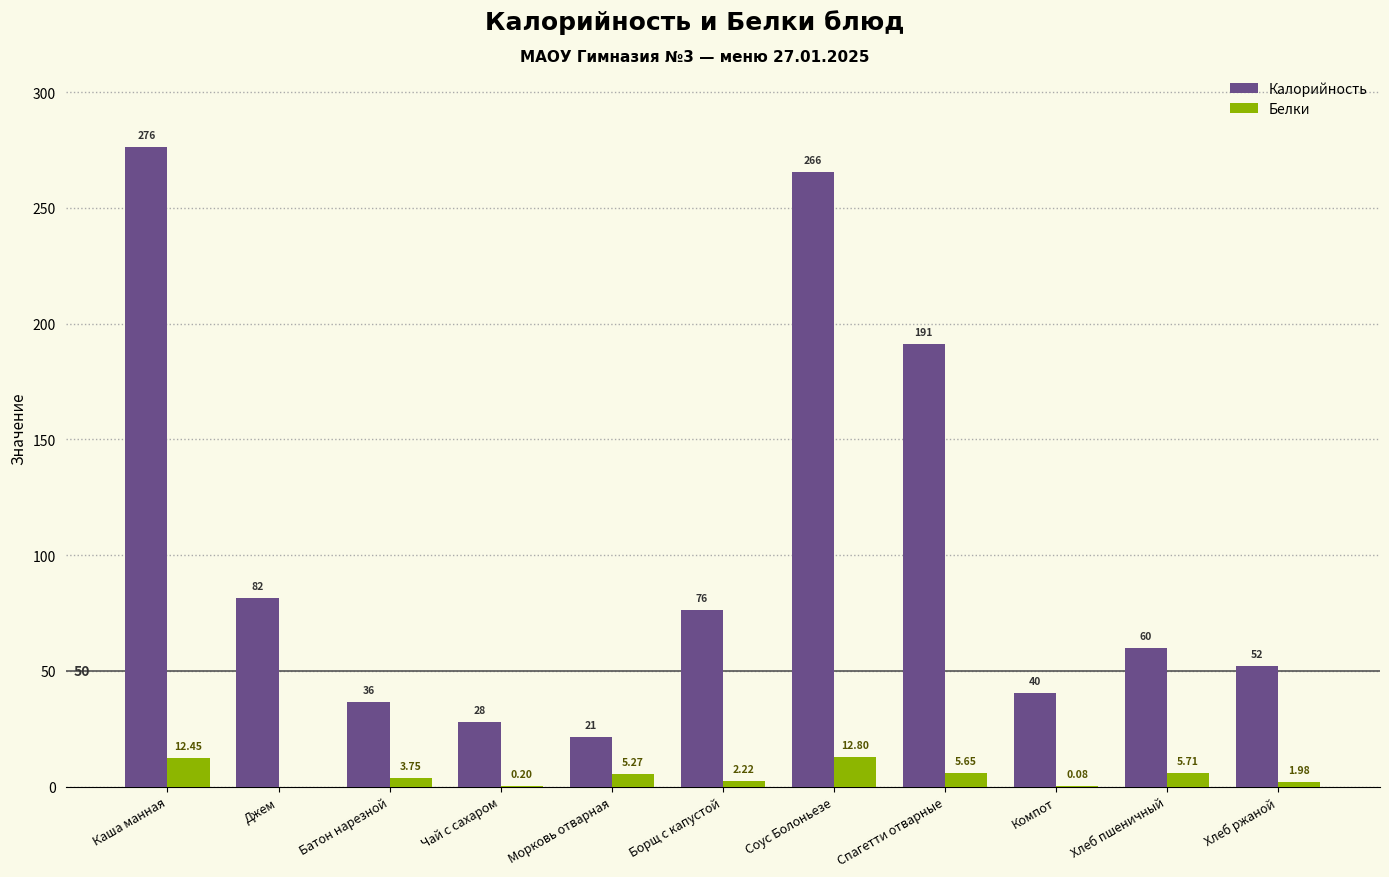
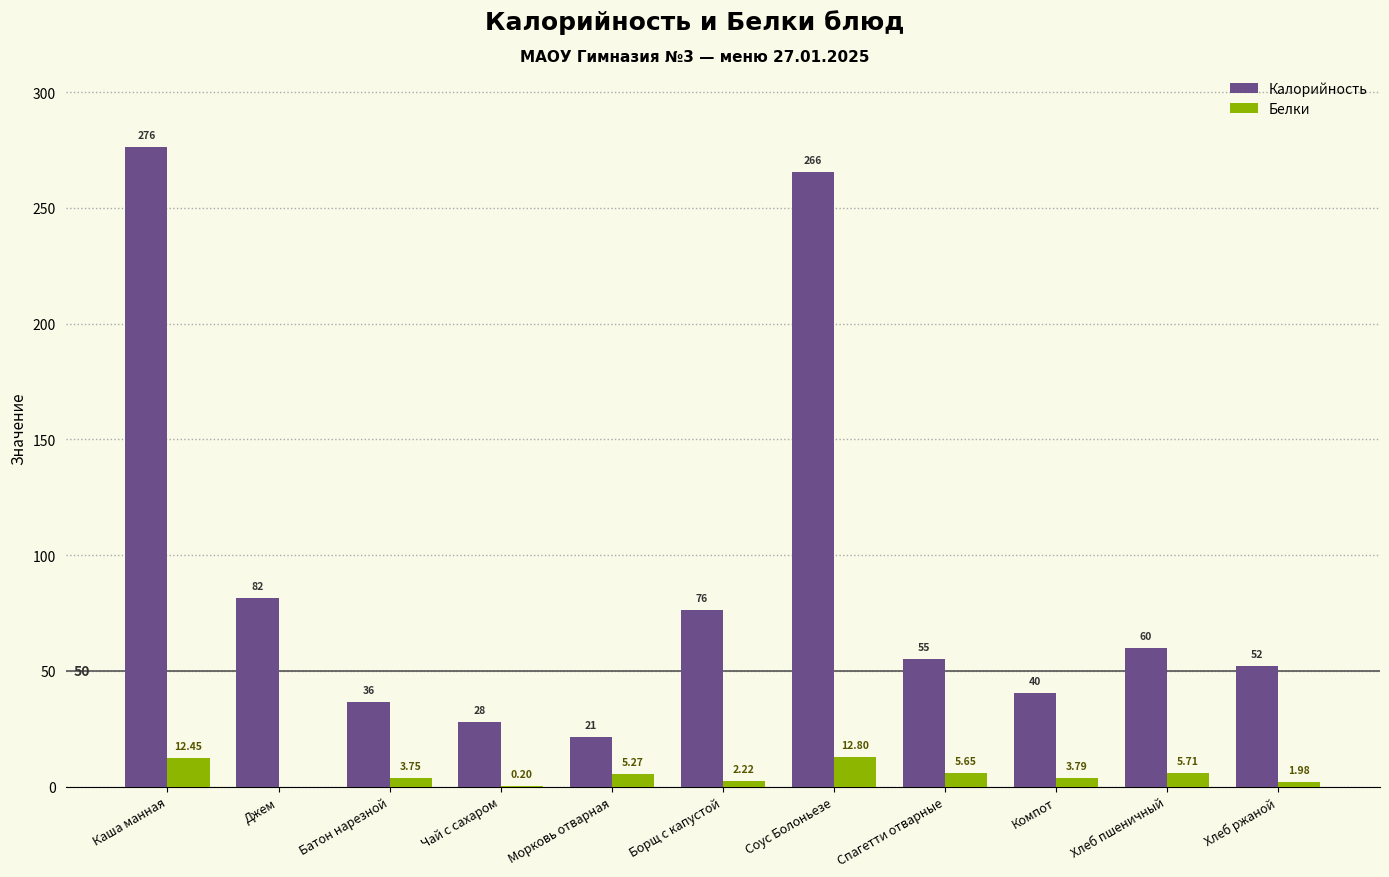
Калорийность, Спагетти отварные: 191 -> 55
Белки, Компот: 0.08 -> 3.79
